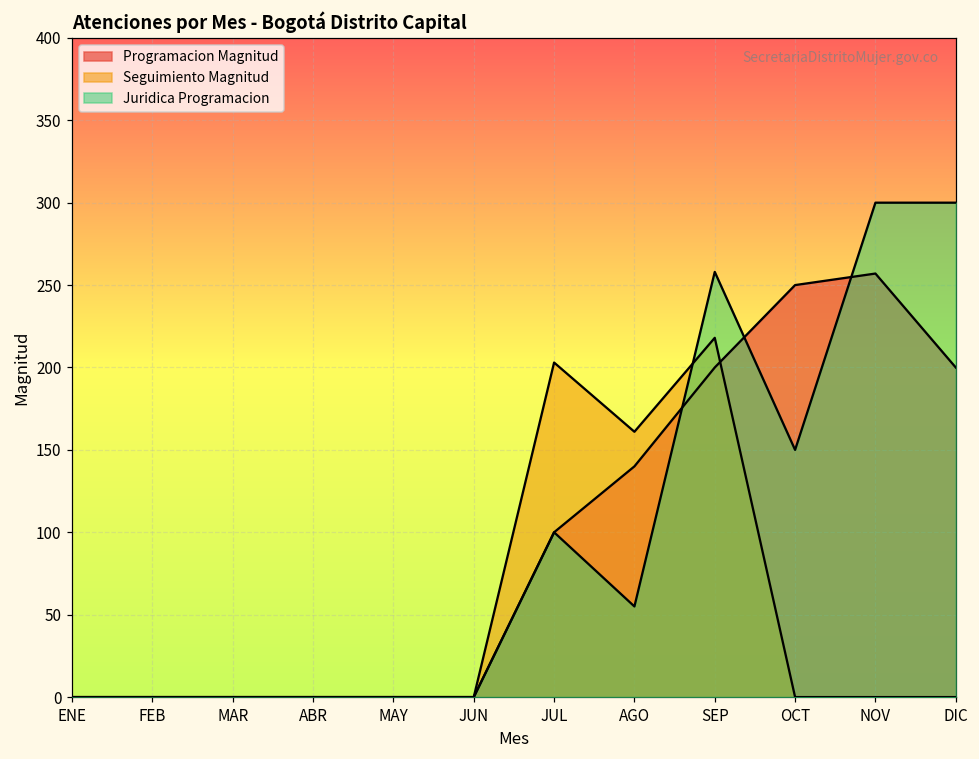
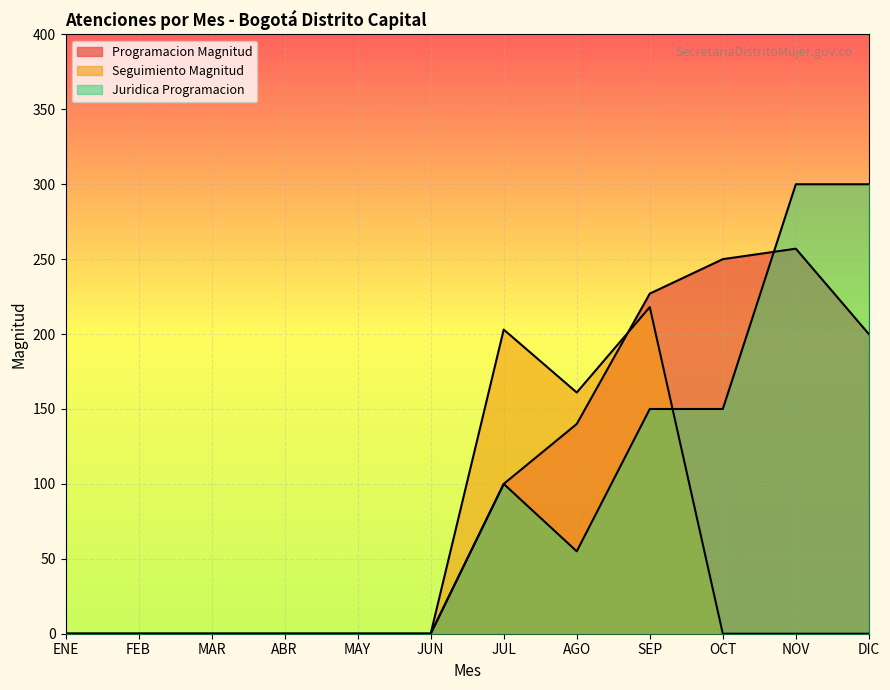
Programacion Magnitud, SEP: 200 -> 227
Juridica Programacion, SEP: 258 -> 150
